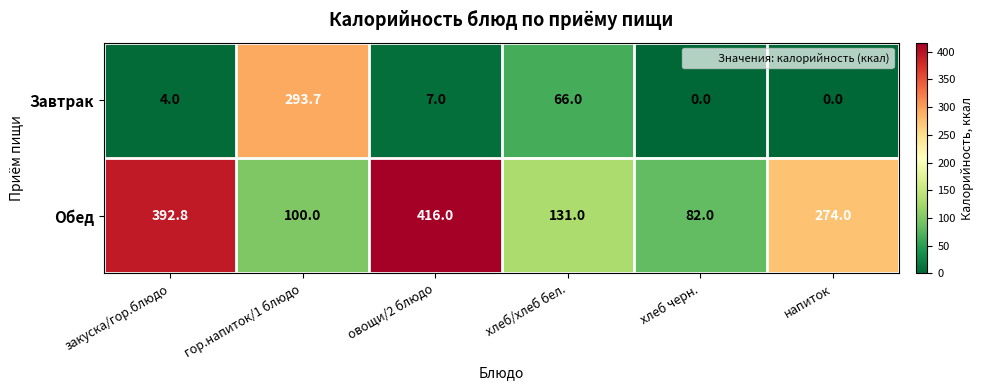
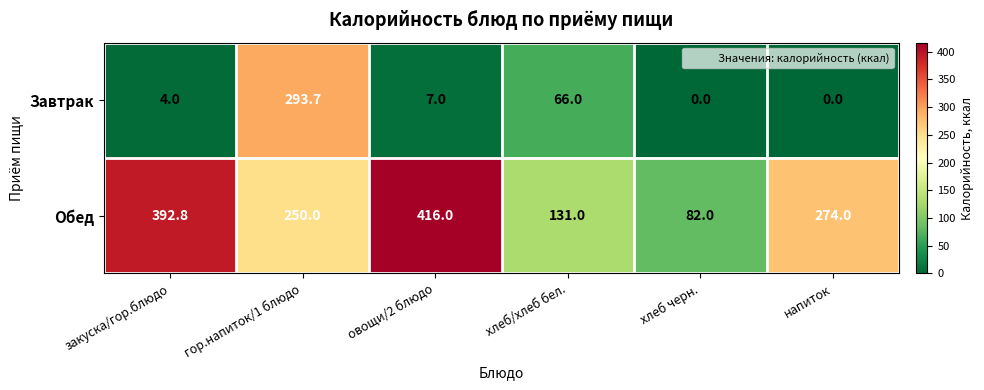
Обед, гор.напиток/1 блюдо: 100.0 -> 250.0
